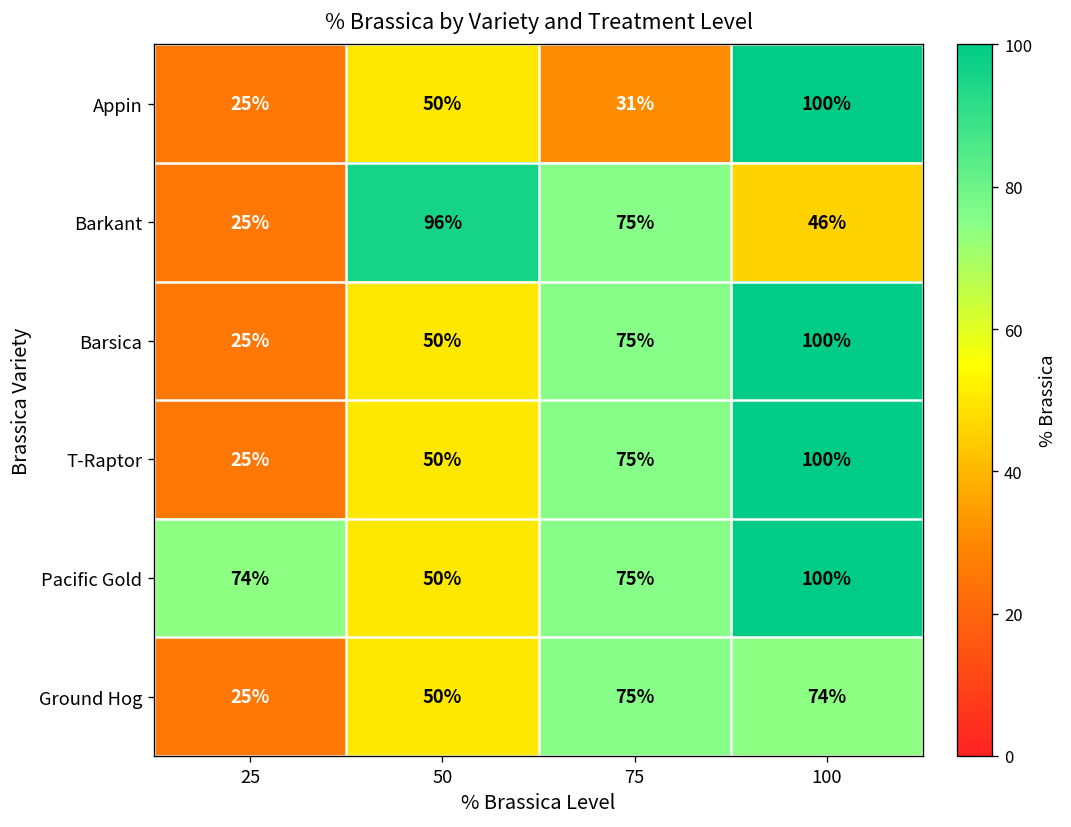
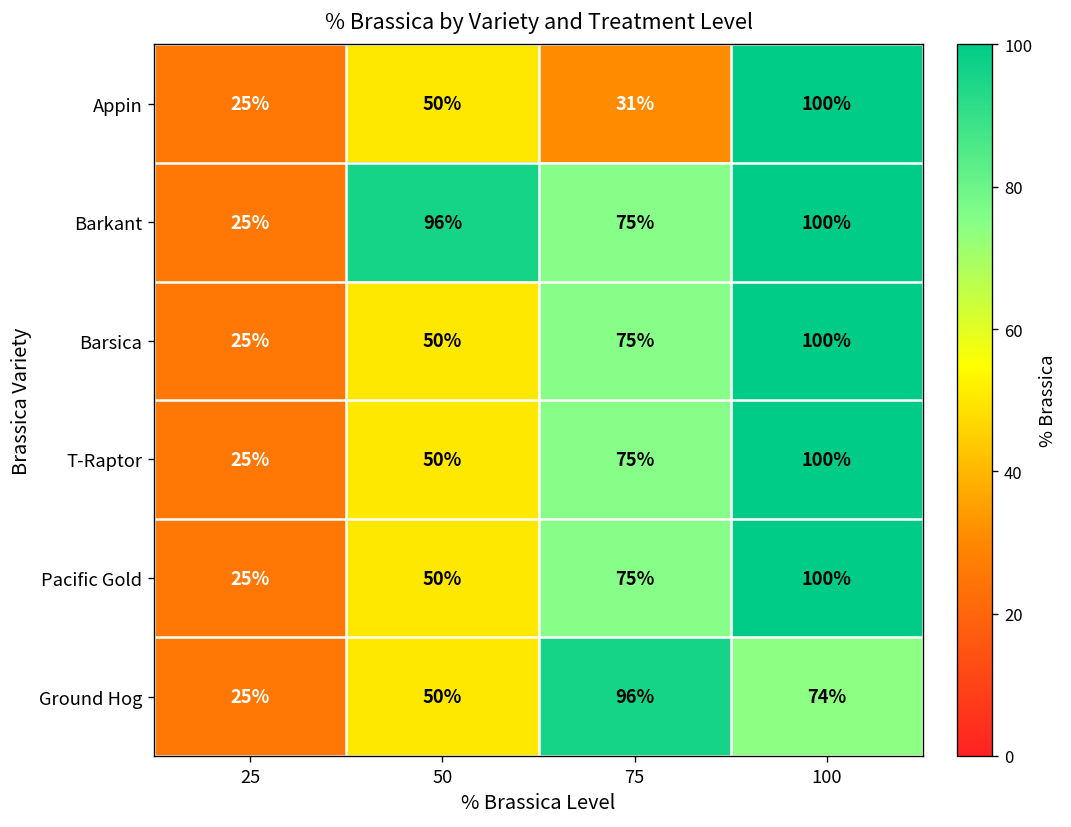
Barkant, 100: 46% -> 100%
Pacific Gold, 25: 74% -> 25%
Ground Hog, 75: 75% -> 96%
